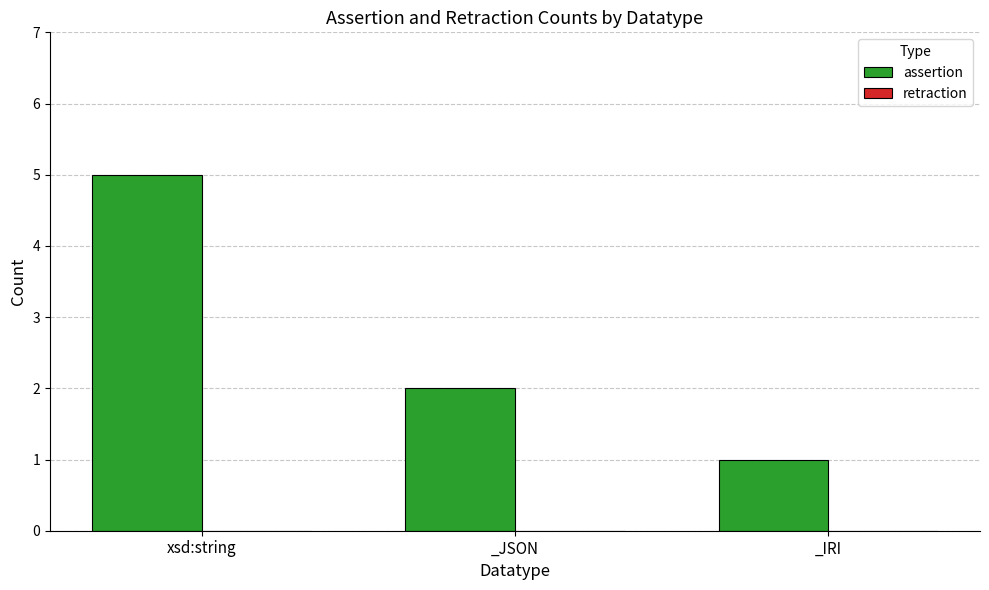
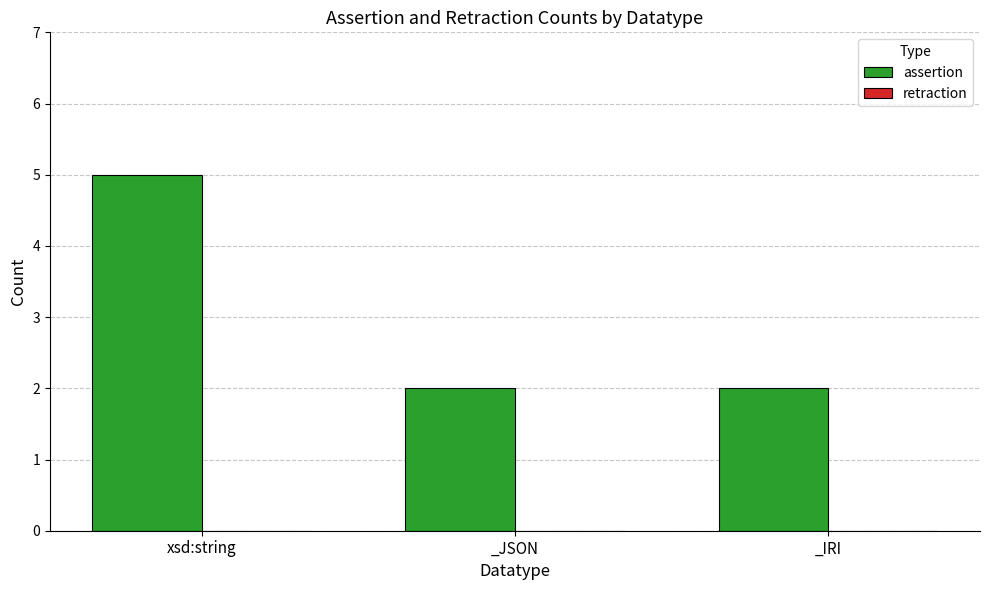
assertion, _IRI: 1 -> 2
